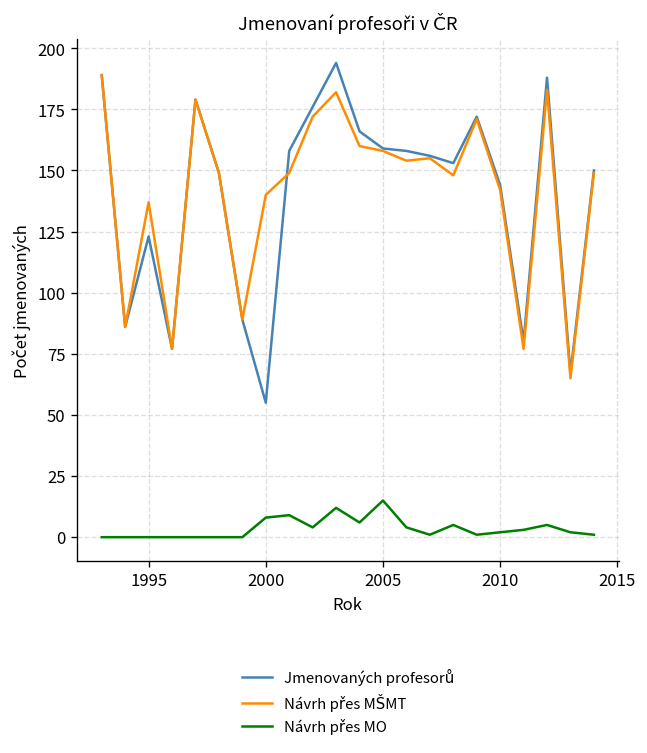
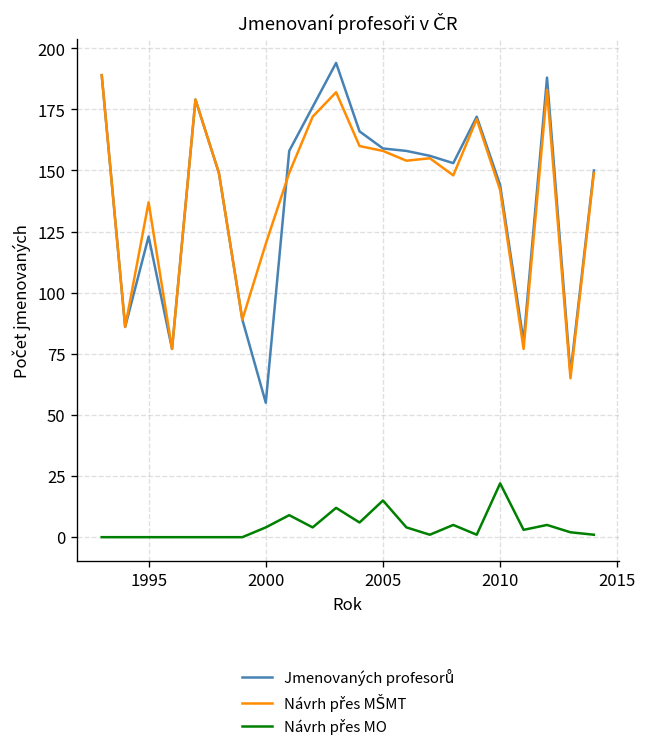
Návrh přes MŠMT, 2000: 140 -> 120
Návrh přes MO, 2000: 8 -> 4
Návrh přes MO, 2010: 2 -> 22
